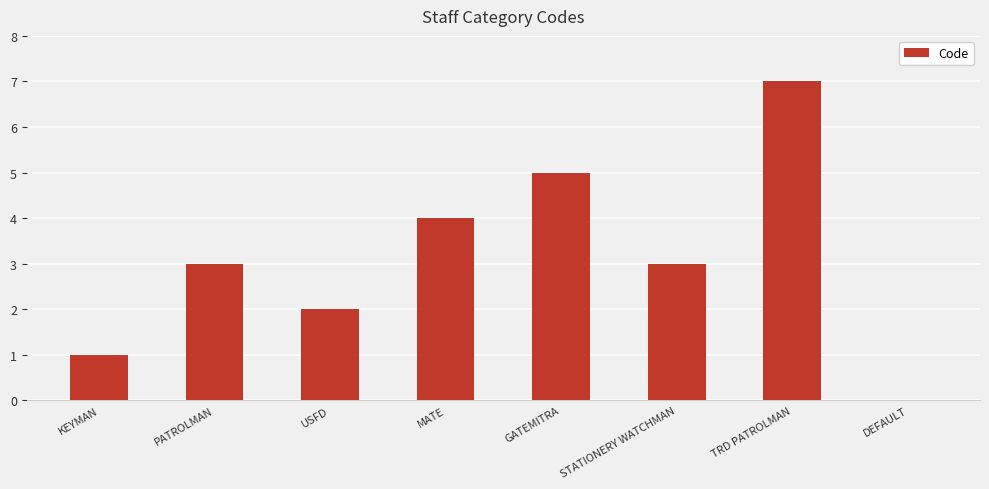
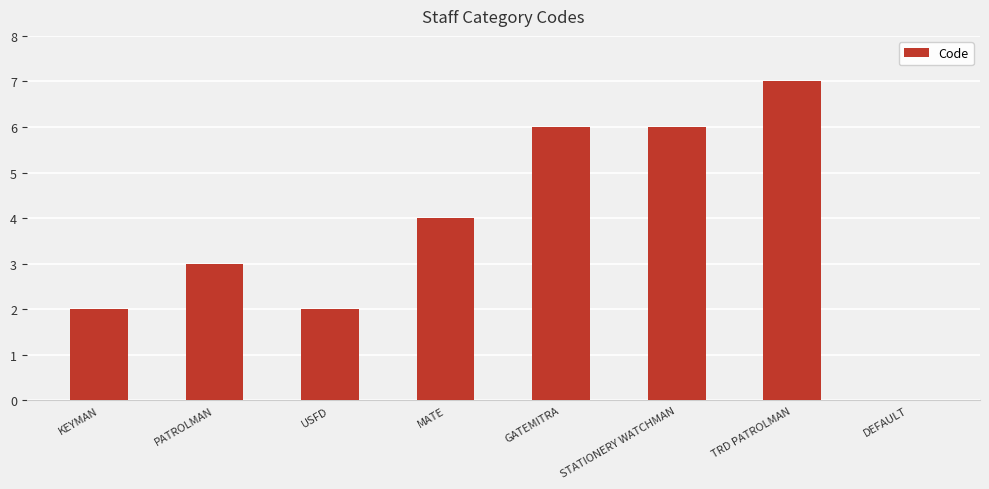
KEYMAN: 1 -> 2
GATEMITRA: 5 -> 6
STATIONERY WATCHMAN: 3 -> 6
